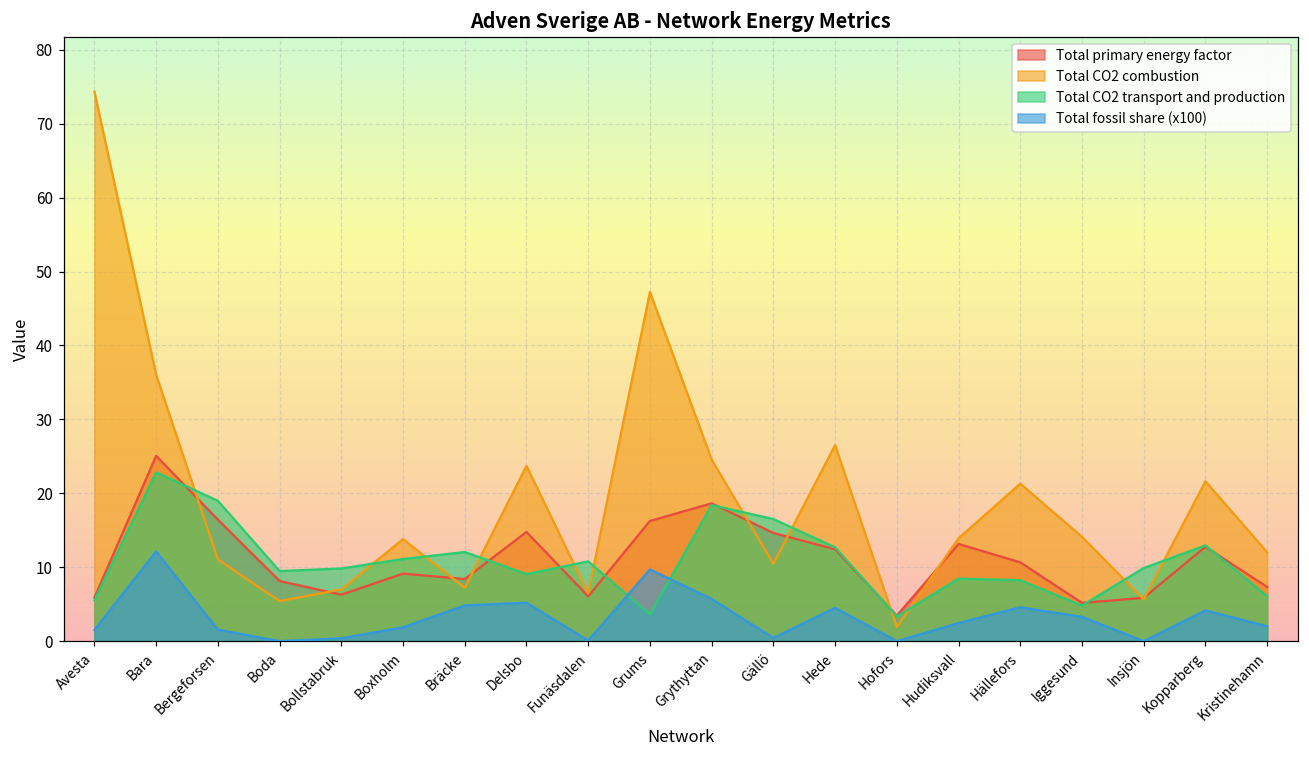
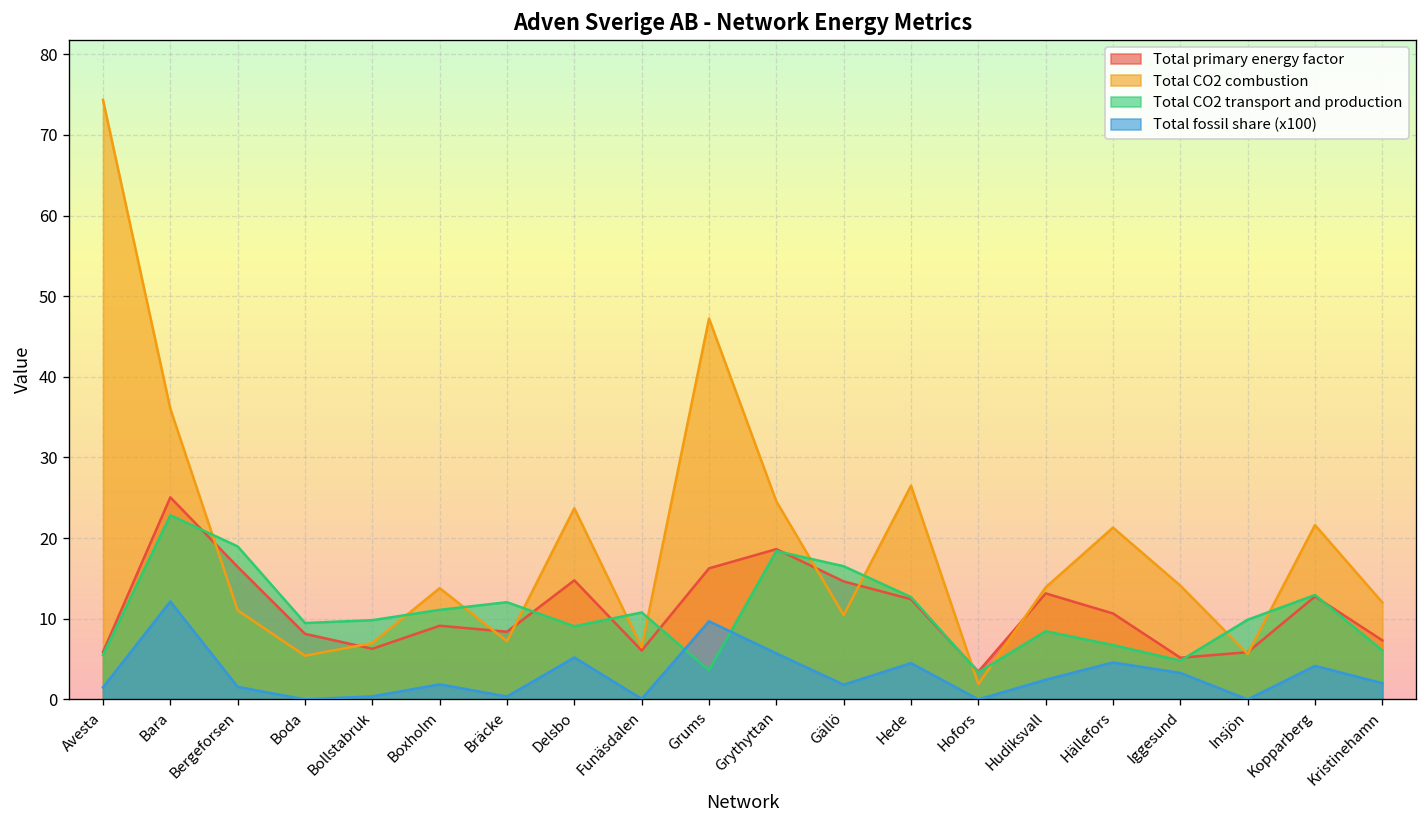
Total fossil share (x100), Bräcke: 5 -> 0
Total fossil share (x100), Gällö: 0 -> 2
Total CO2 transport and production, Hällefors: 8 -> 7
